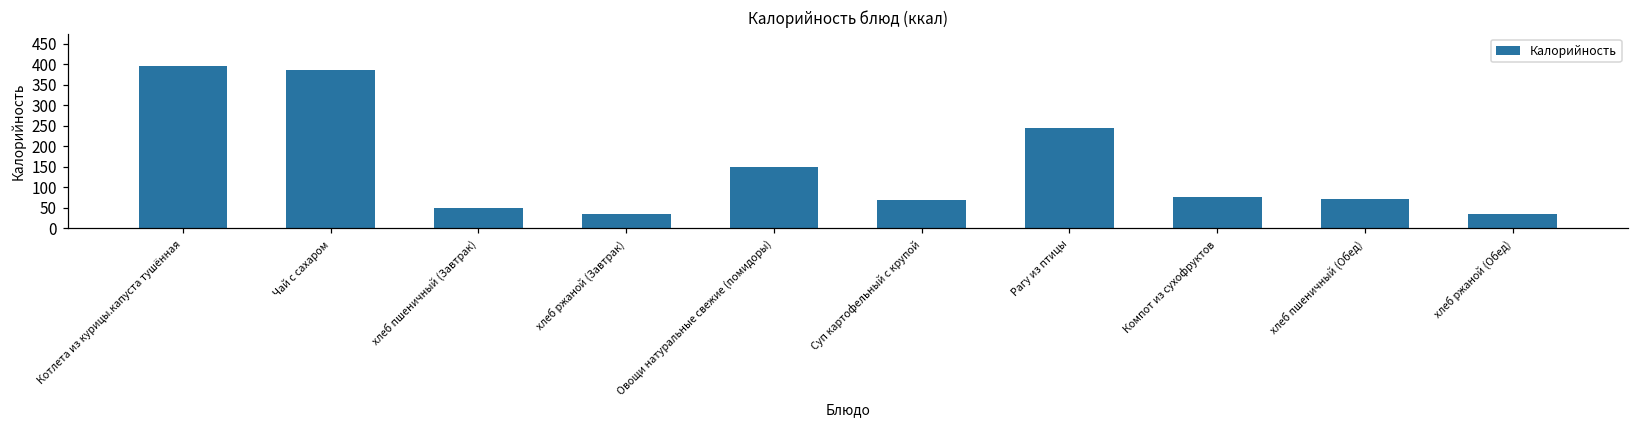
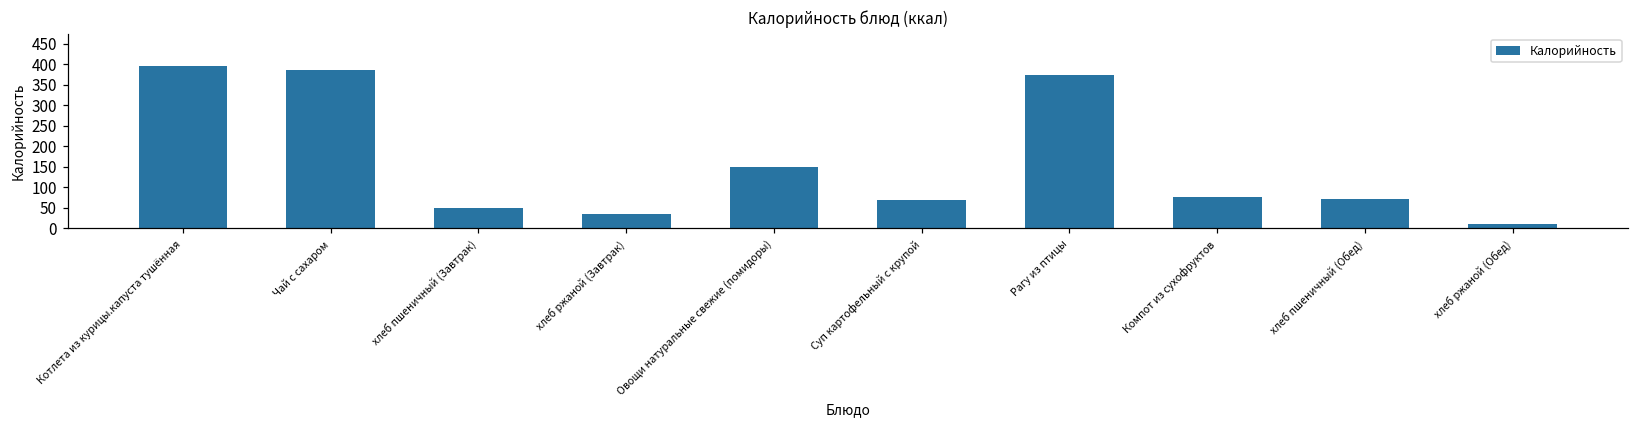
Рагу из птицы: 250 -> 370
хлеб ржаной (Обед): 30 -> 10
